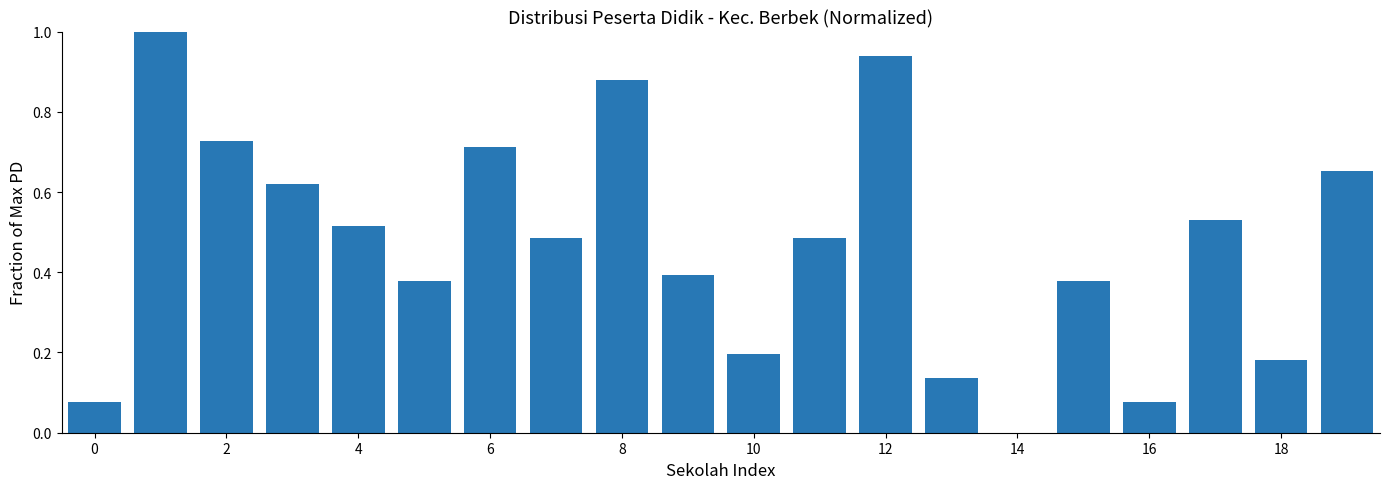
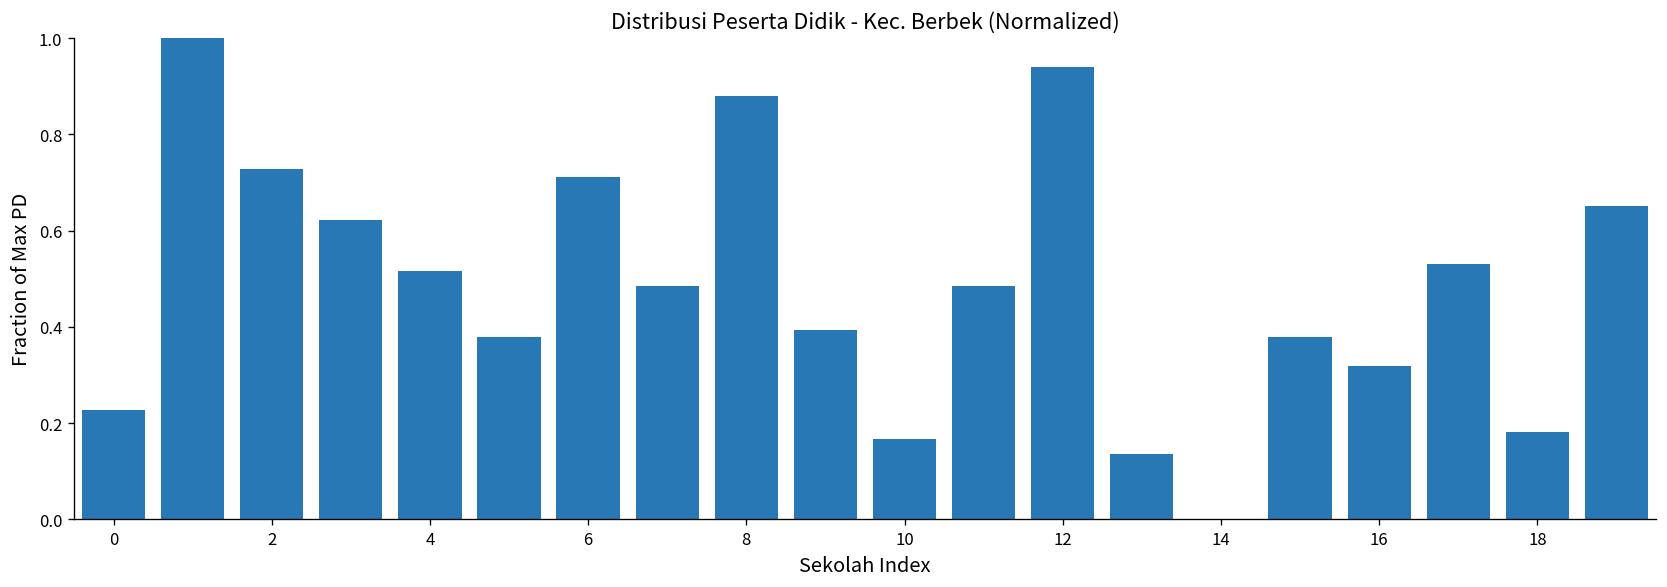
0: 0.08 -> 0.23
10: 0.20 -> 0.17
16: 0.08 -> 0.32
